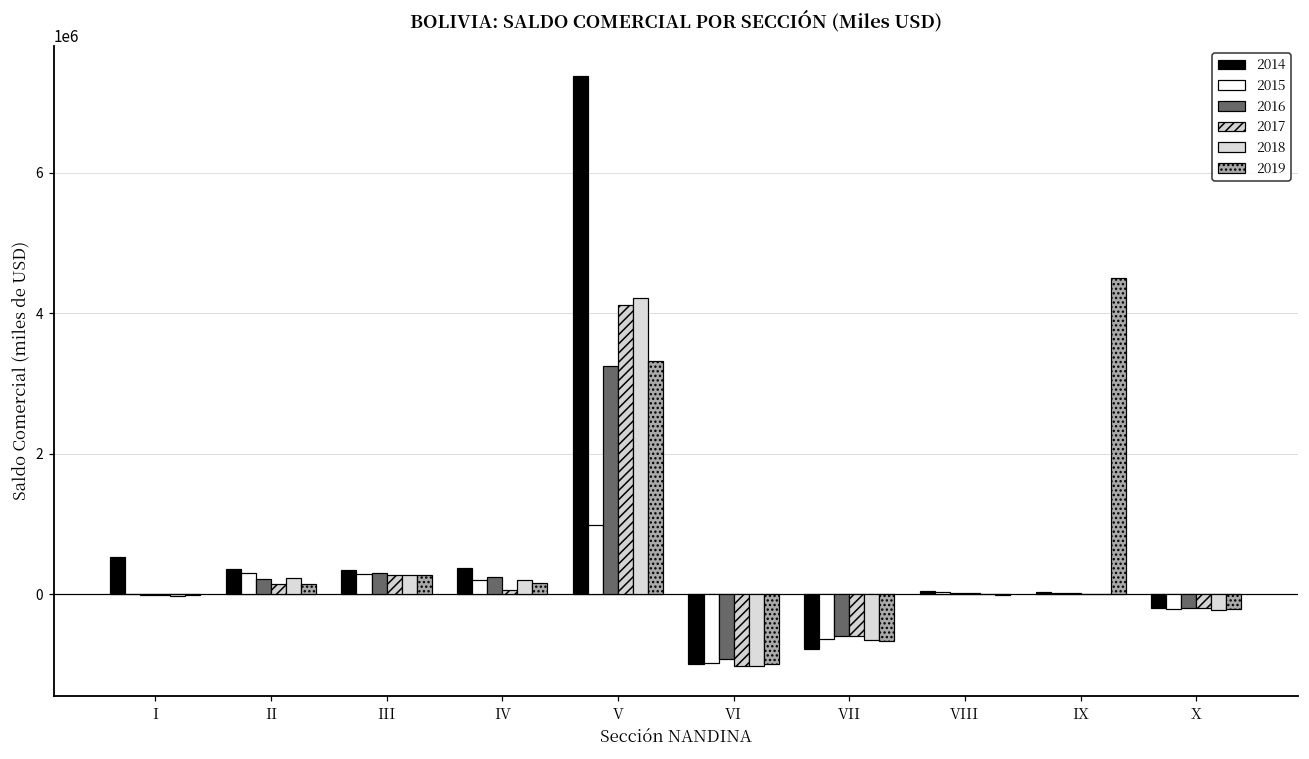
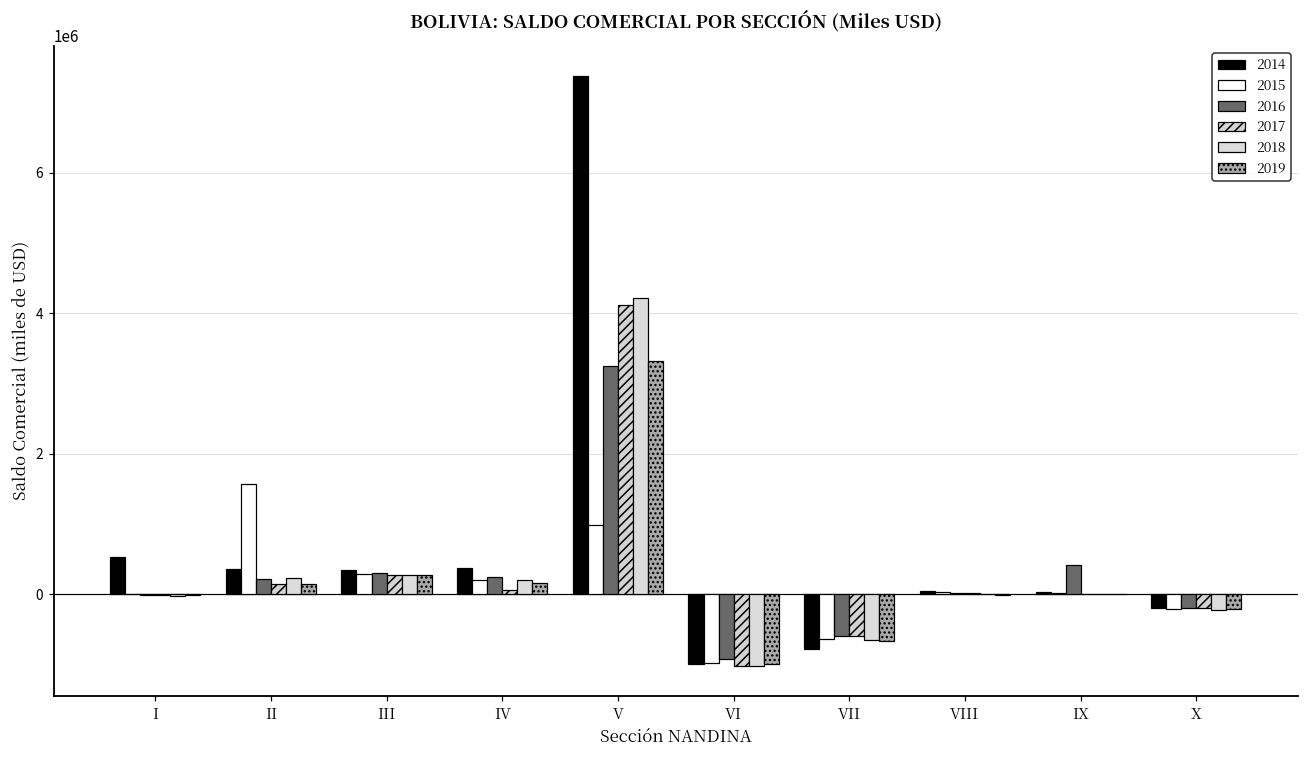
2015, II: 300000 -> 1600000
2016, IX: 0 -> 400000
2019, IX: 4500000 -> 0
